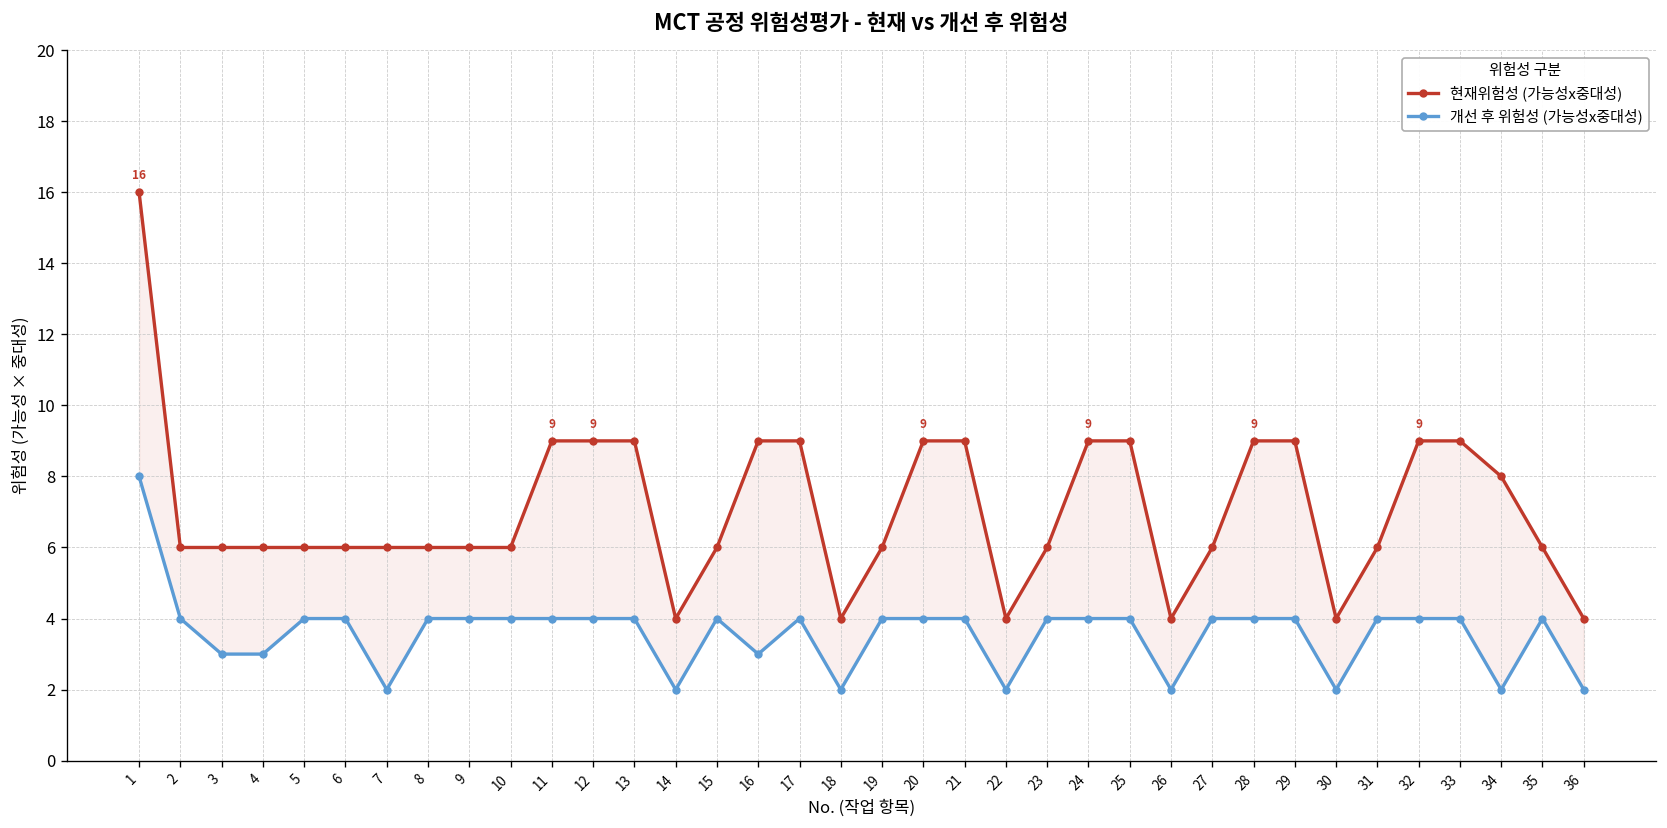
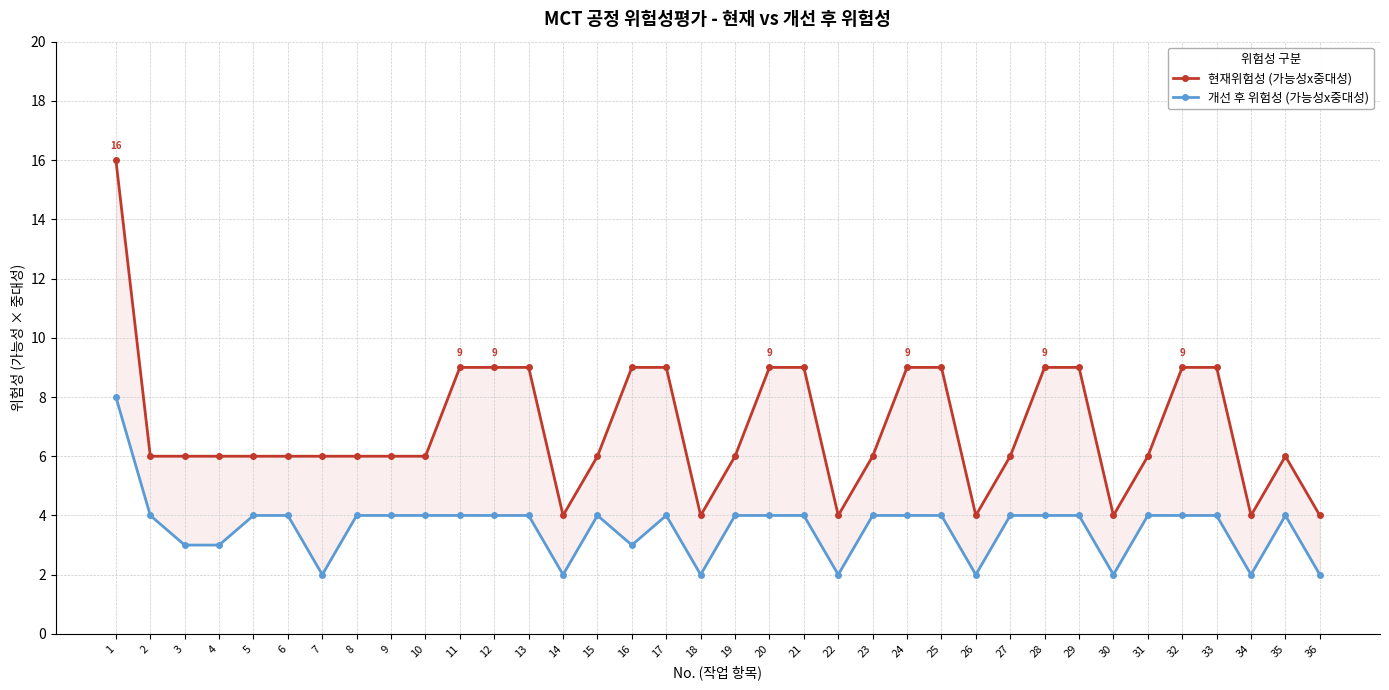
현재위험성 (가능성x중대성), 34: 8 -> 4
